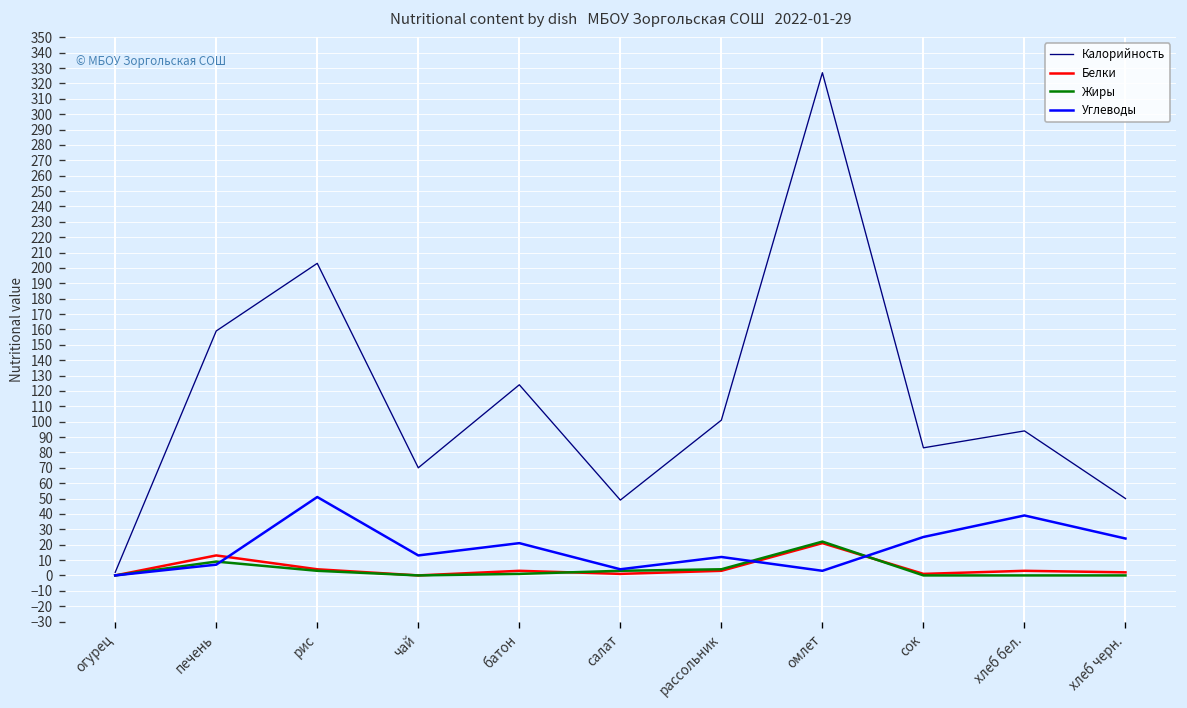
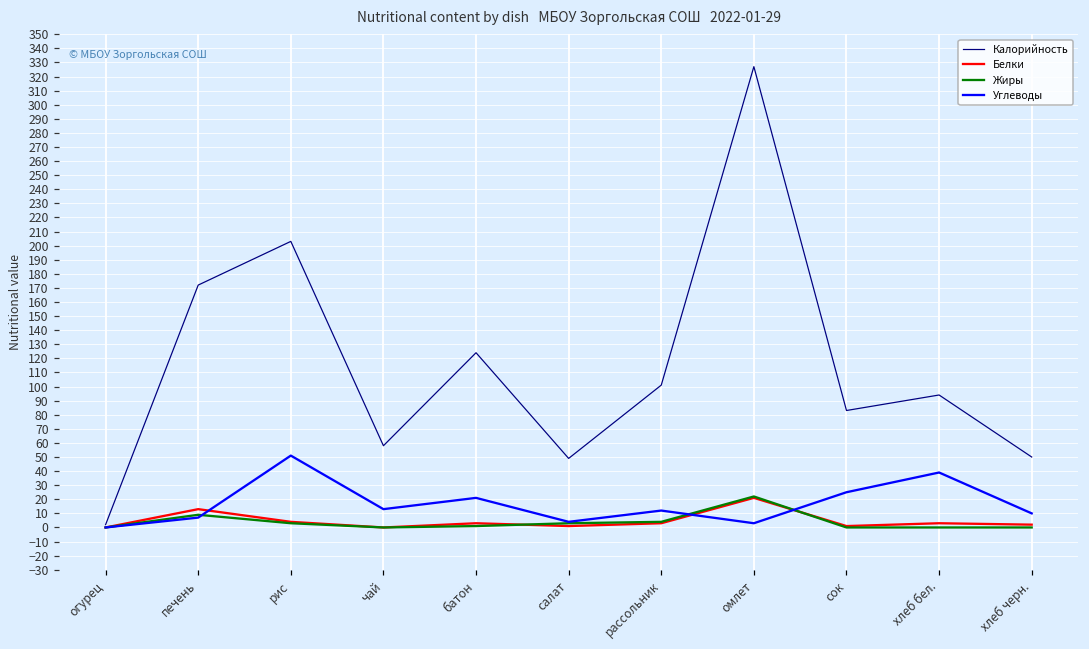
Калорийность, печень: 159 -> 172
Калорийность, чай: 70 -> 58
Углеводы, хлеб черн.: 24 -> 10
